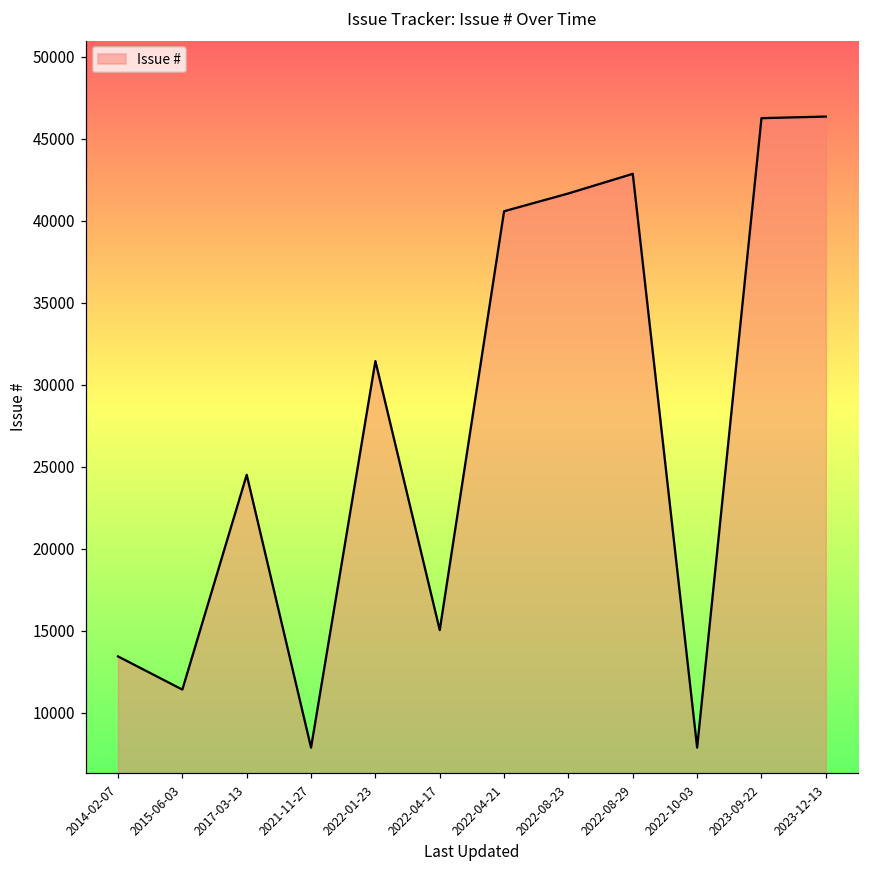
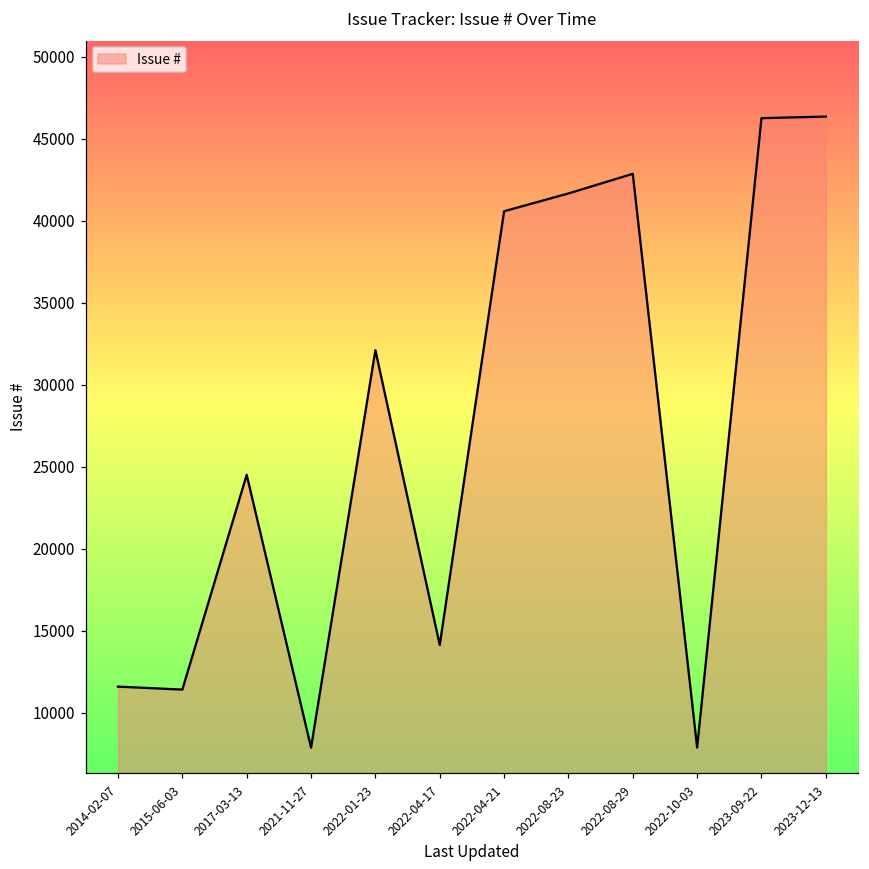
2014-02-07: 13400 -> 11600
2022-01-23: 31400 -> 32100
2022-04-17: 15000 -> 14100
